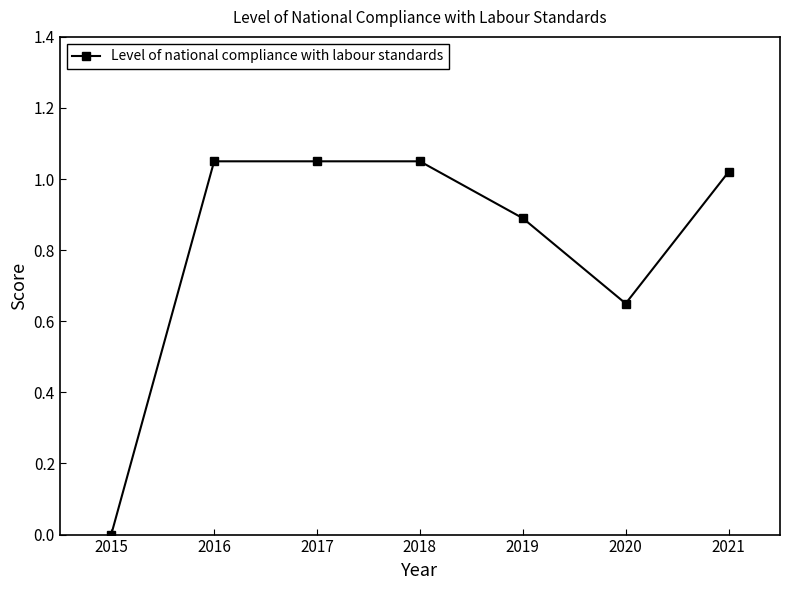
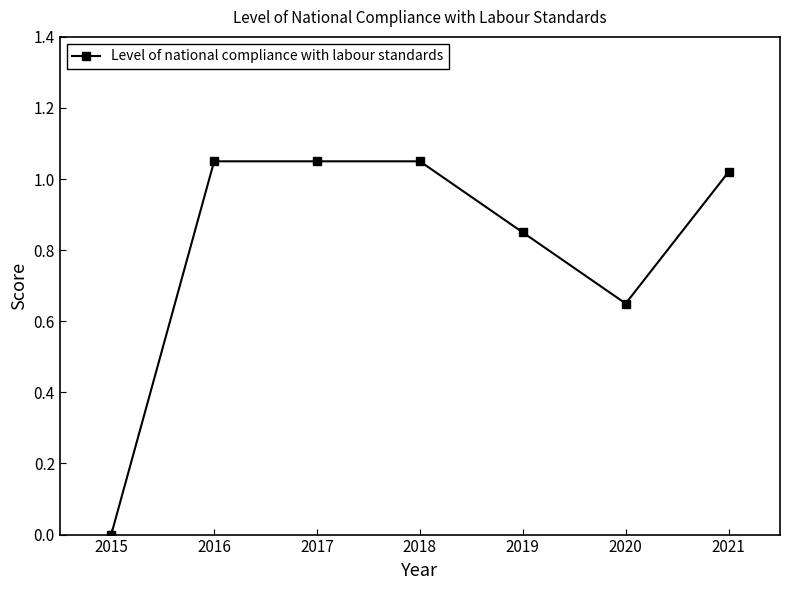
2019: 0.89 -> 0.85
